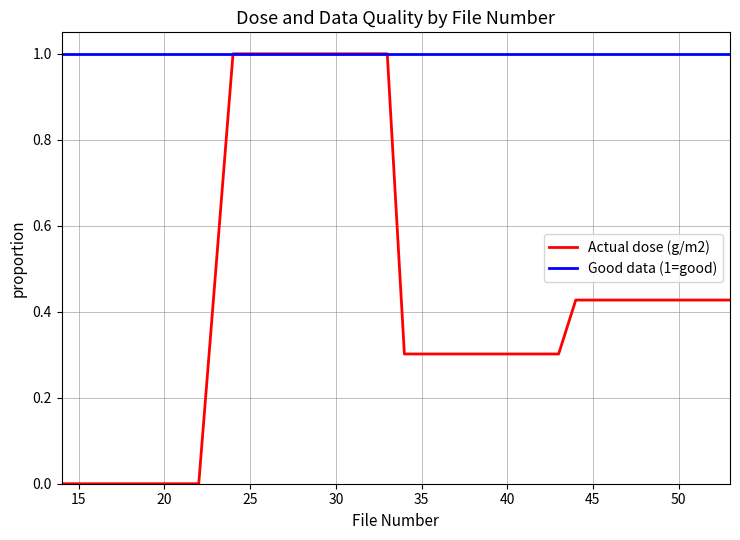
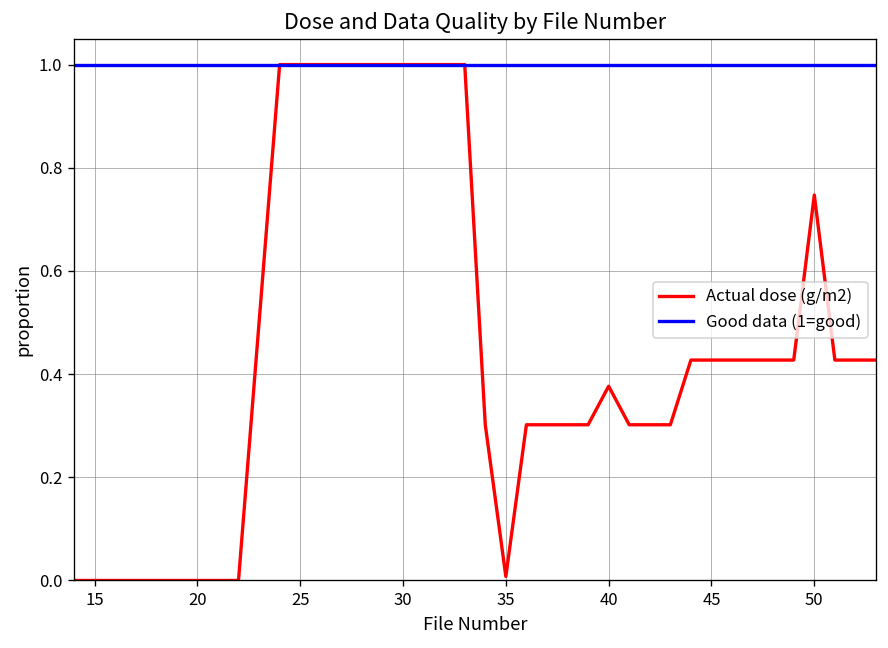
Actual dose (g/m2), 35: 0.30 -> 0.01
Actual dose (g/m2), 40: 0.30 -> 0.38
Actual dose (g/m2), 50: 0.43 -> 0.75
